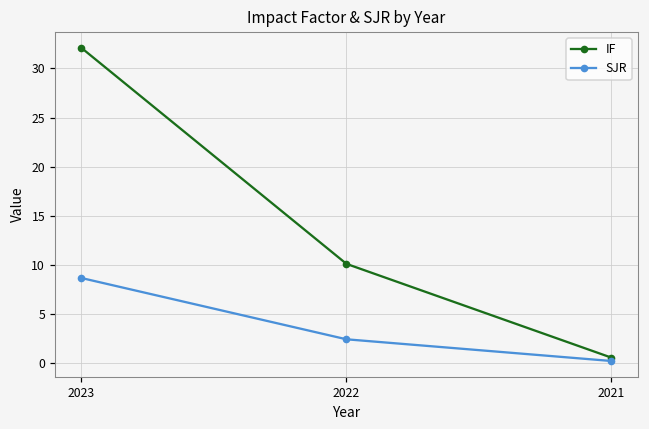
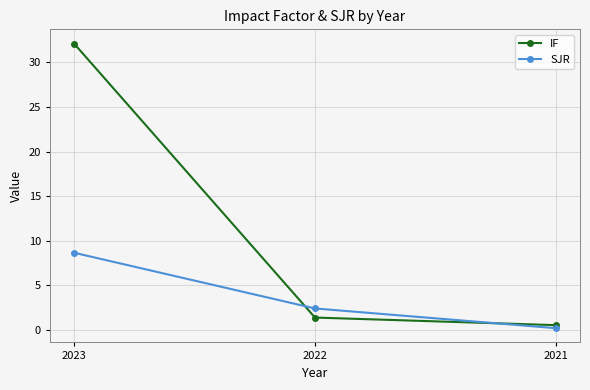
IF, 2022: 10 -> 1
